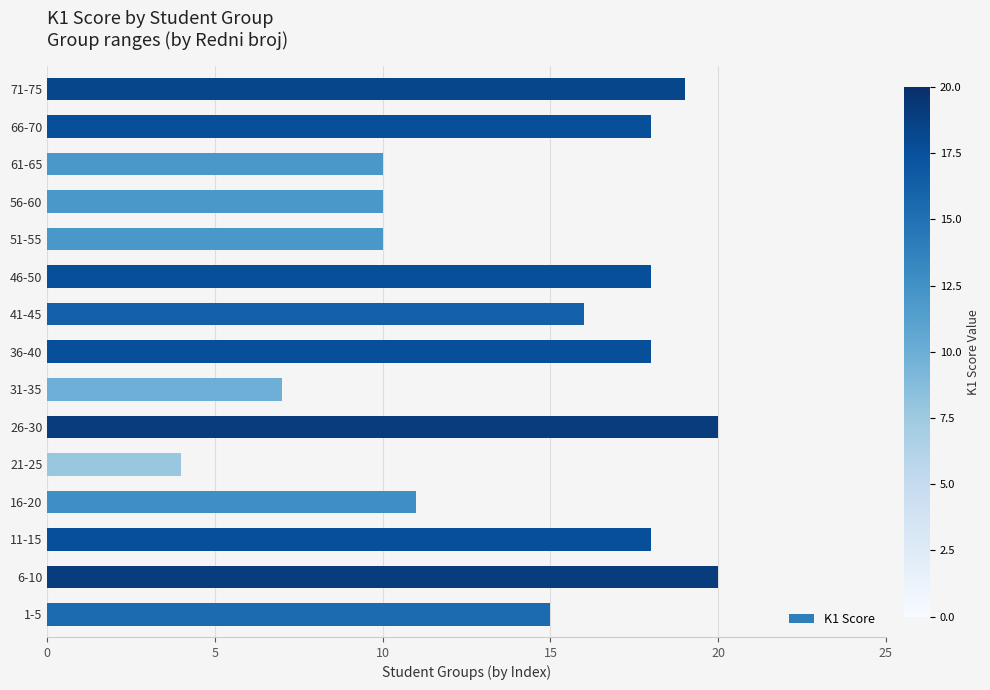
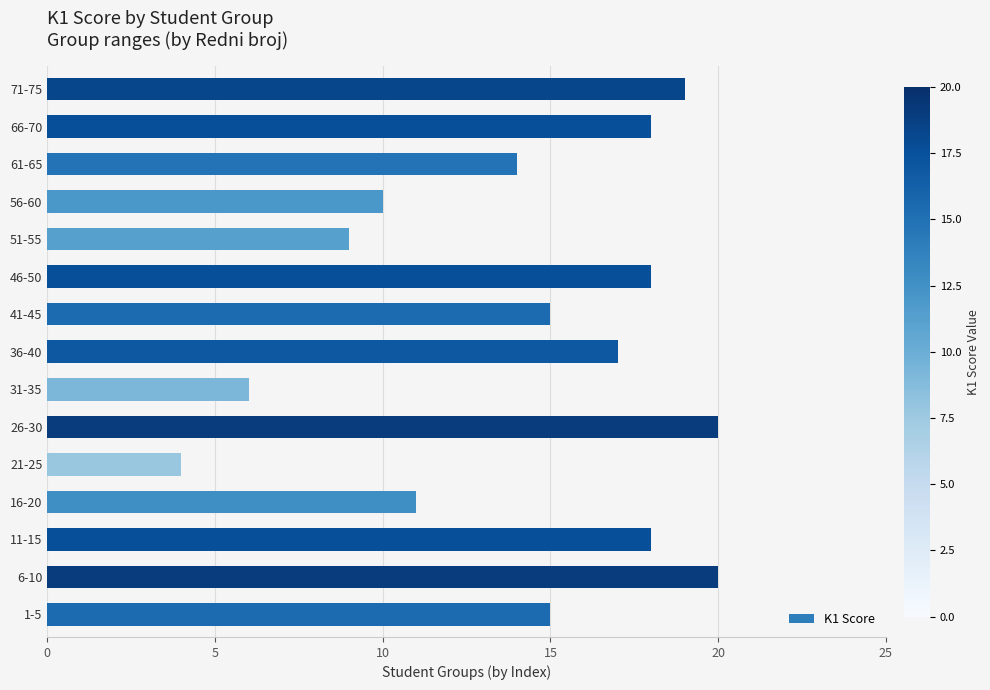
61-65: 10 -> 14
51-55: 10 -> 9
41-45: 16 -> 15
36-40: 18 -> 17
31-35: 7 -> 6
